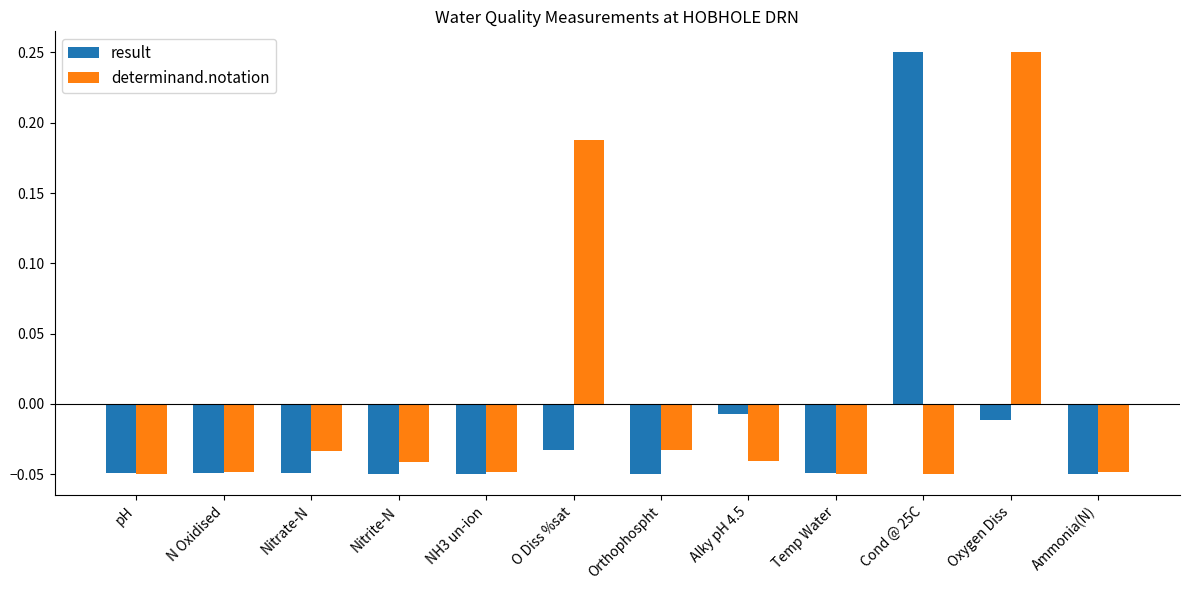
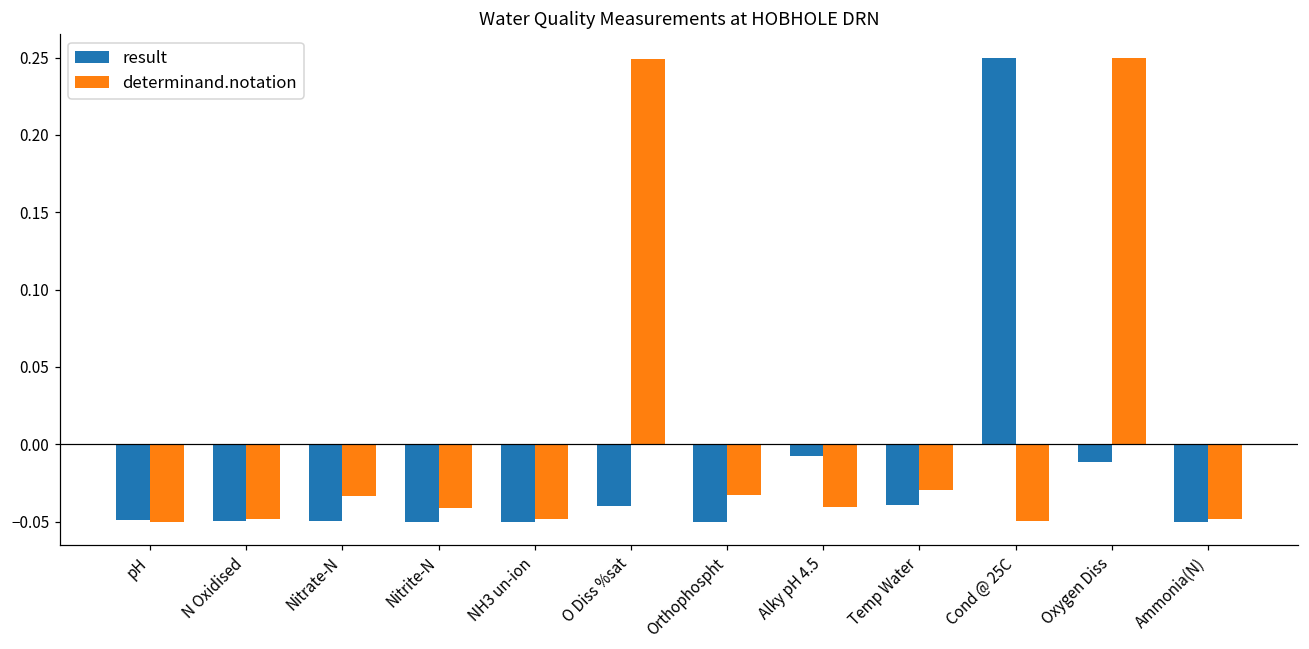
result, O Diss %sat: -0.032 -> -0.040
determinand.notation, O Diss %sat: 0.188 -> 0.249
result, Temp Water: -0.049 -> -0.039
determinand.notation, Temp Water: -0.050 -> -0.029
